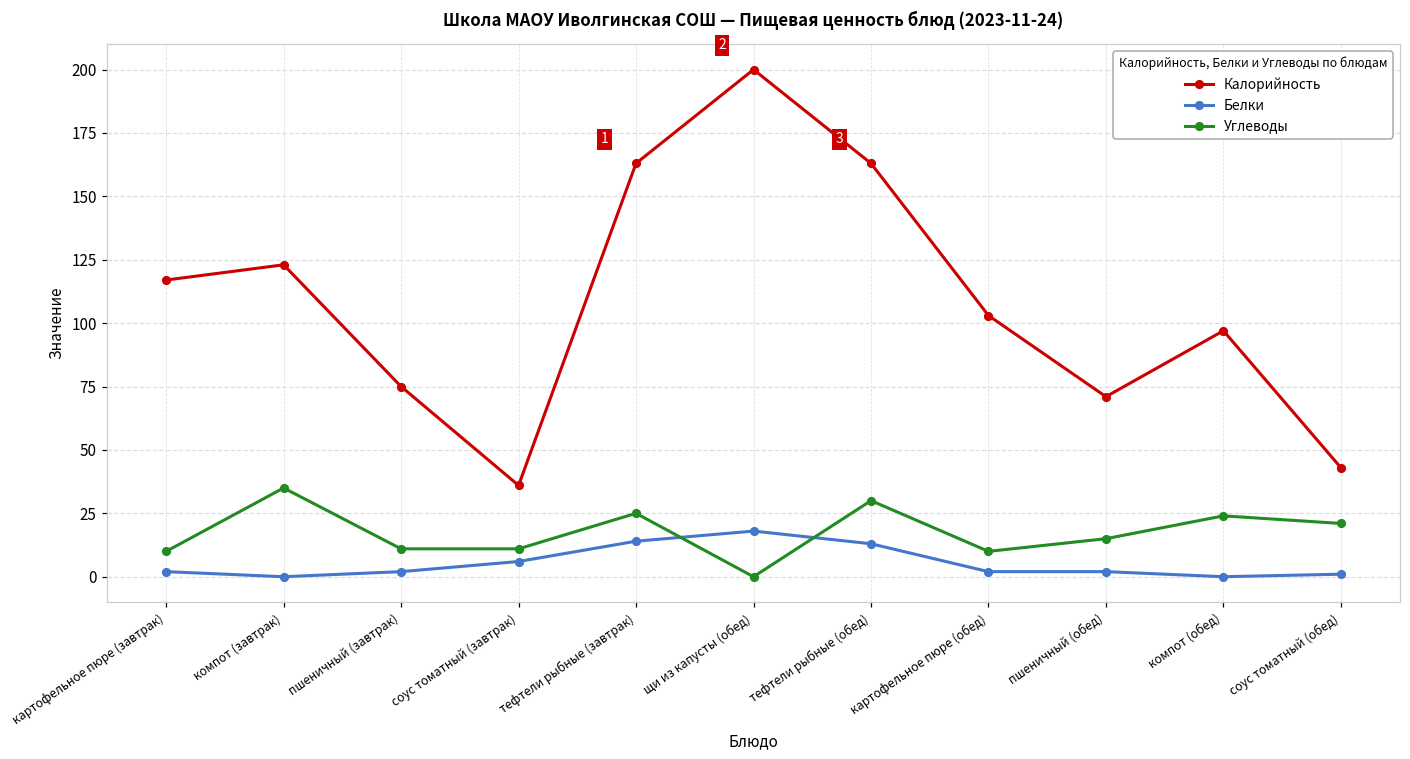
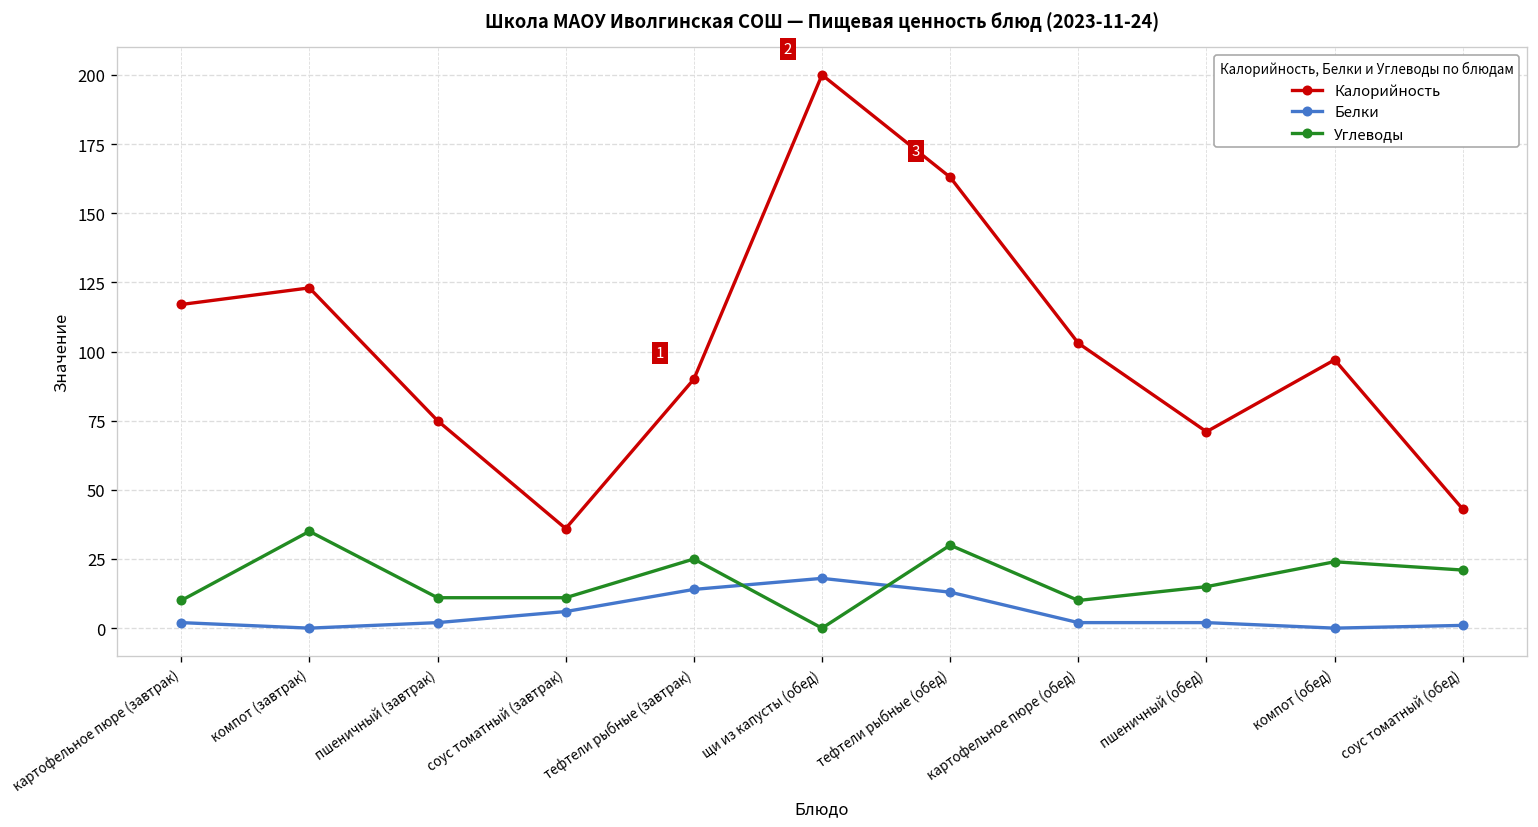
Калорийность, тефтели рыбные (завтрак): 163 -> 90
